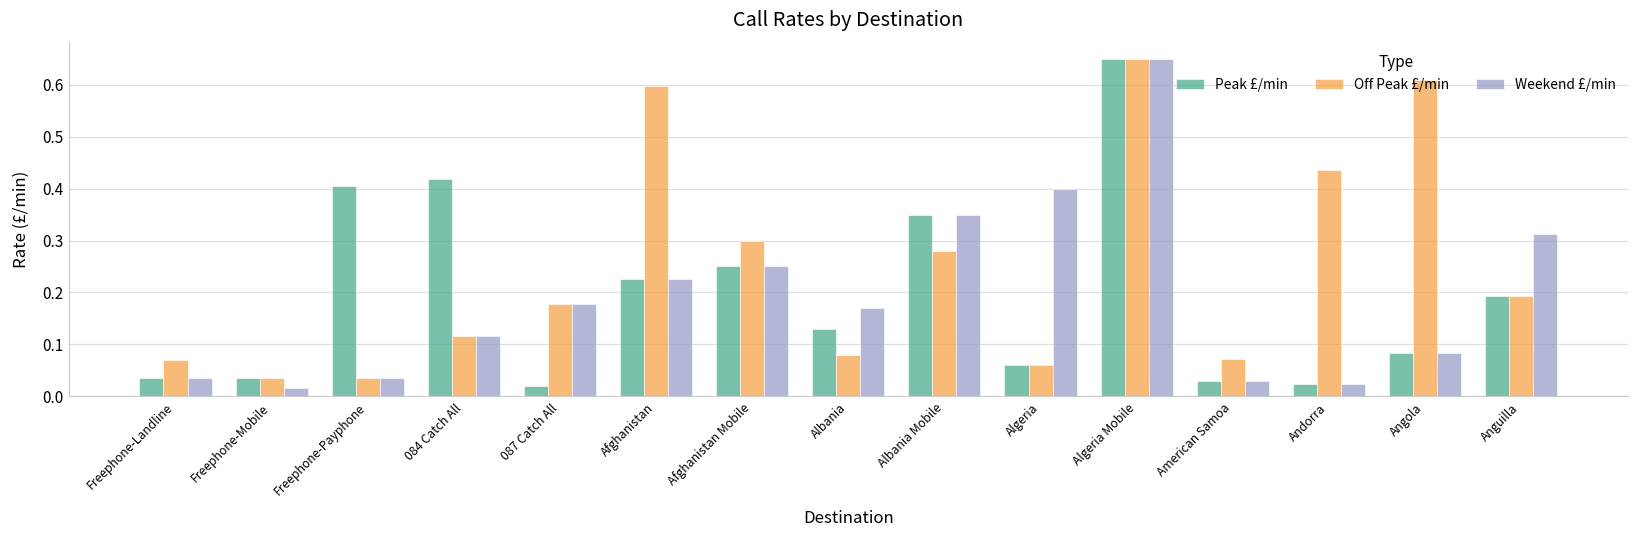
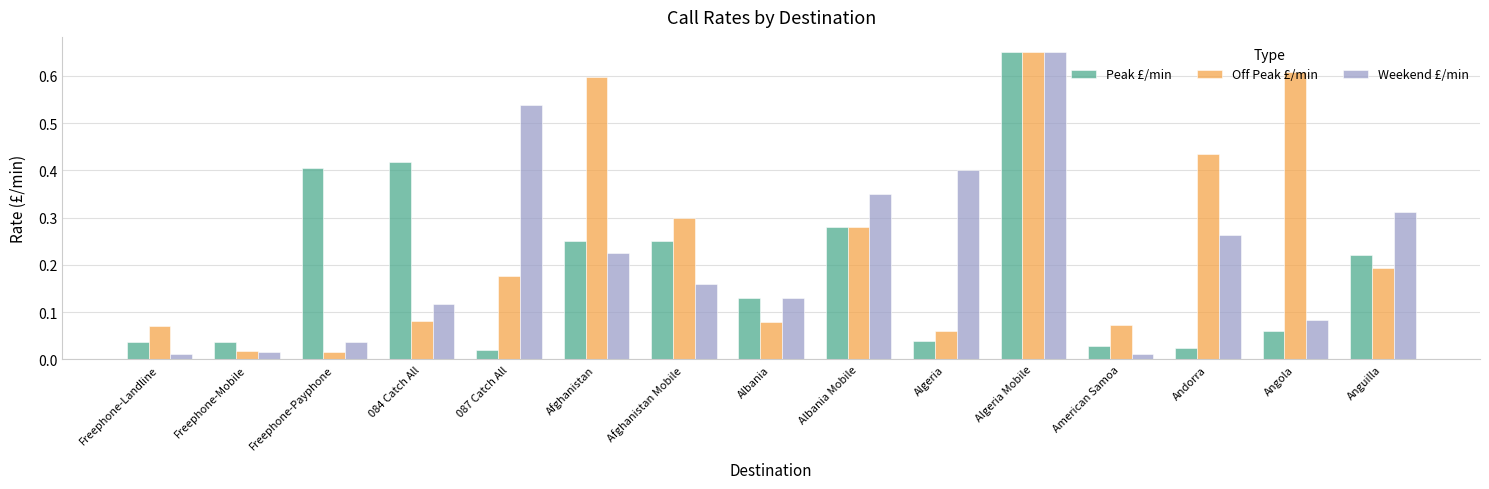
Weekend £/min, Freephone-Landline: 0.04 -> 0.01
Off Peak £/min, Freephone-Mobile: 0.04 -> 0.02
Off Peak £/min, Freephone-Payphone: 0.04 -> 0.02
Off Peak £/min, 084 Catch All: 0.12 -> 0.08
Weekend £/min, 087 Catch All: 0.18 -> 0.54
Peak £/min, Afghanistan: 0.23 -> 0.25
Weekend £/min, Afghanistan Mobile: 0.25 -> 0.16
Weekend £/min, Albania: 0.17 -> 0.13
Peak £/min, Albania Mobile: 0.35 -> 0.28
Peak £/min, Algeria: 0.06 -> 0.04
Weekend £/min, American Samoa: 0.03 -> 0.01
Weekend £/min, Andorra: 0.02 -> 0.26
Peak £/min, Angola: 0.08 -> 0.06
Peak £/min, Anguilla: 0.19 -> 0.22
